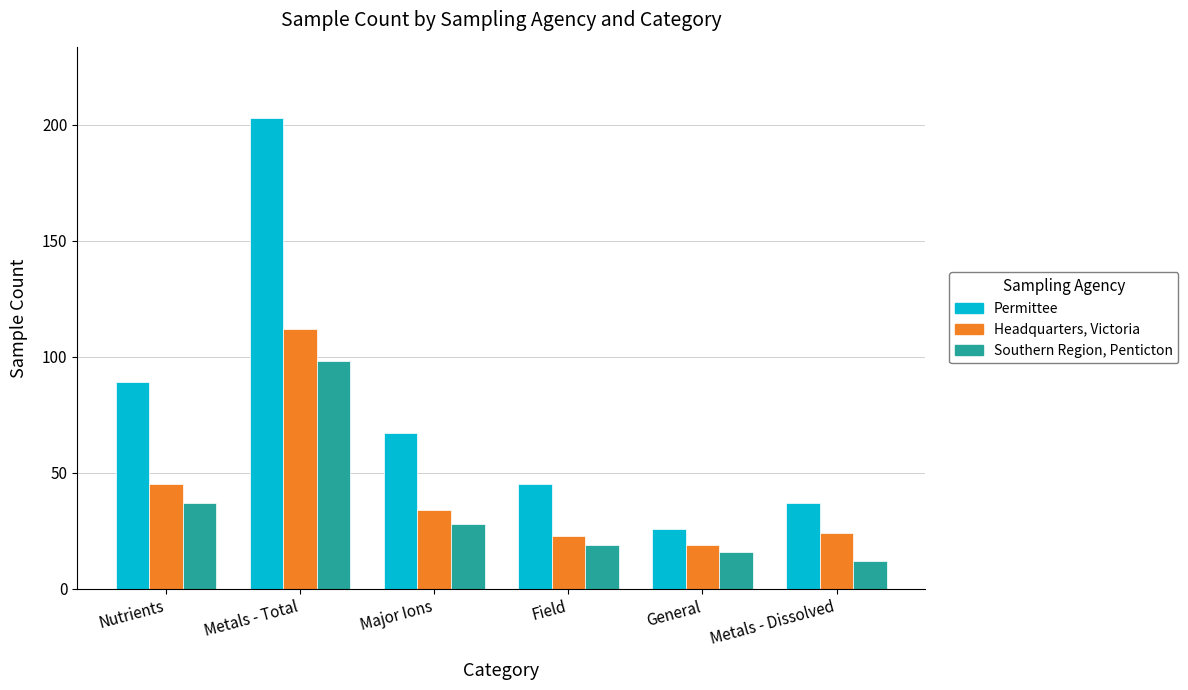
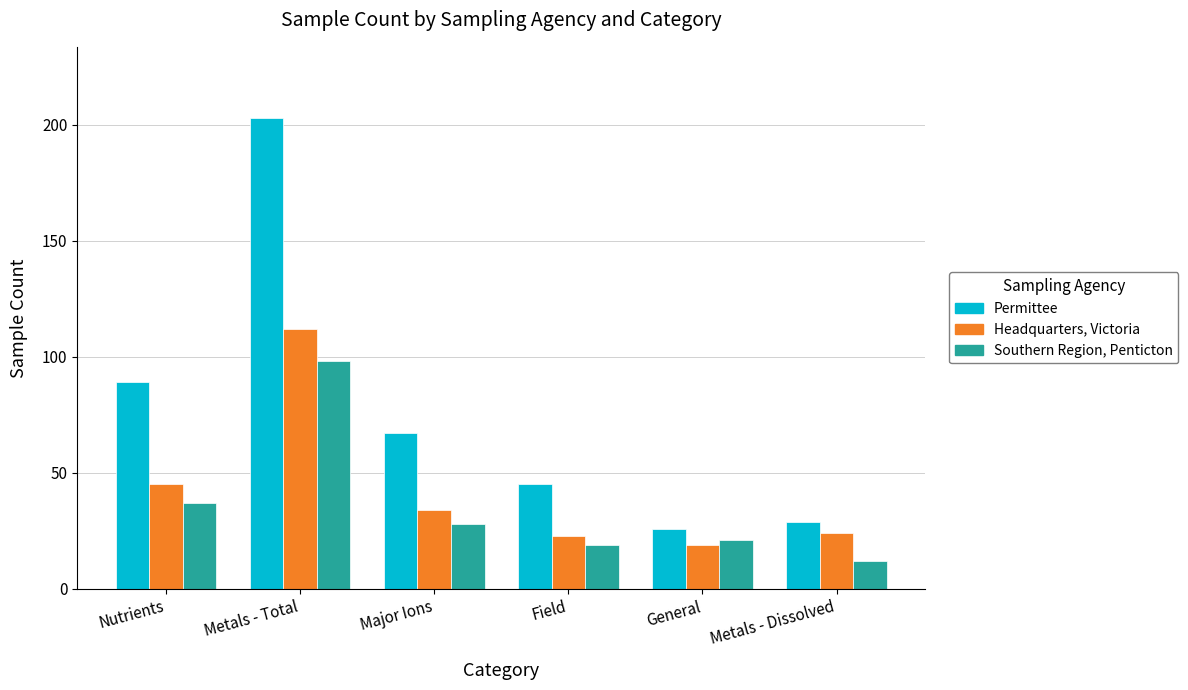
Southern Region, Penticton, General: 16 -> 21
Permittee, Metals - Dissolved: 37 -> 29
